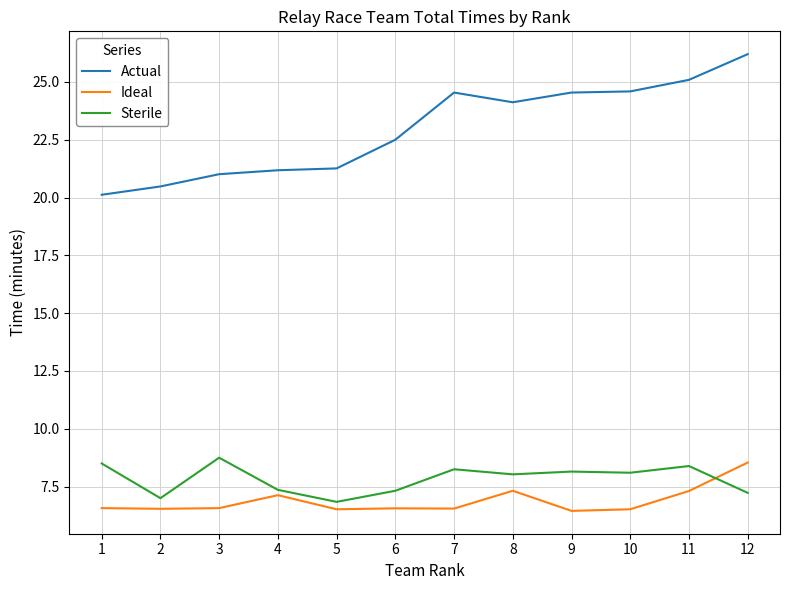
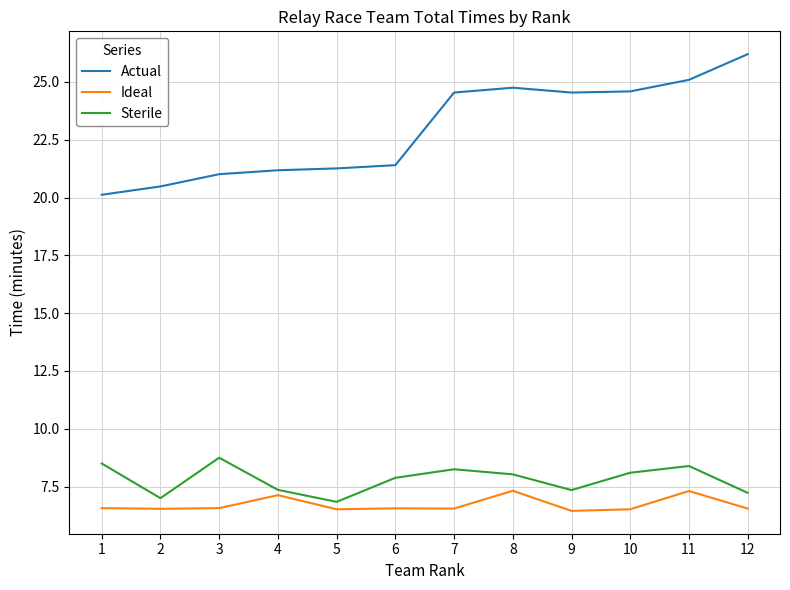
Actual, 6: 22.5 -> 21.4
Sterile, 6: 7.3 -> 7.9
Actual, 8: 24.1 -> 24.8
Sterile, 9: 8.2 -> 7.4
Ideal, 12: 8.5 -> 6.6
